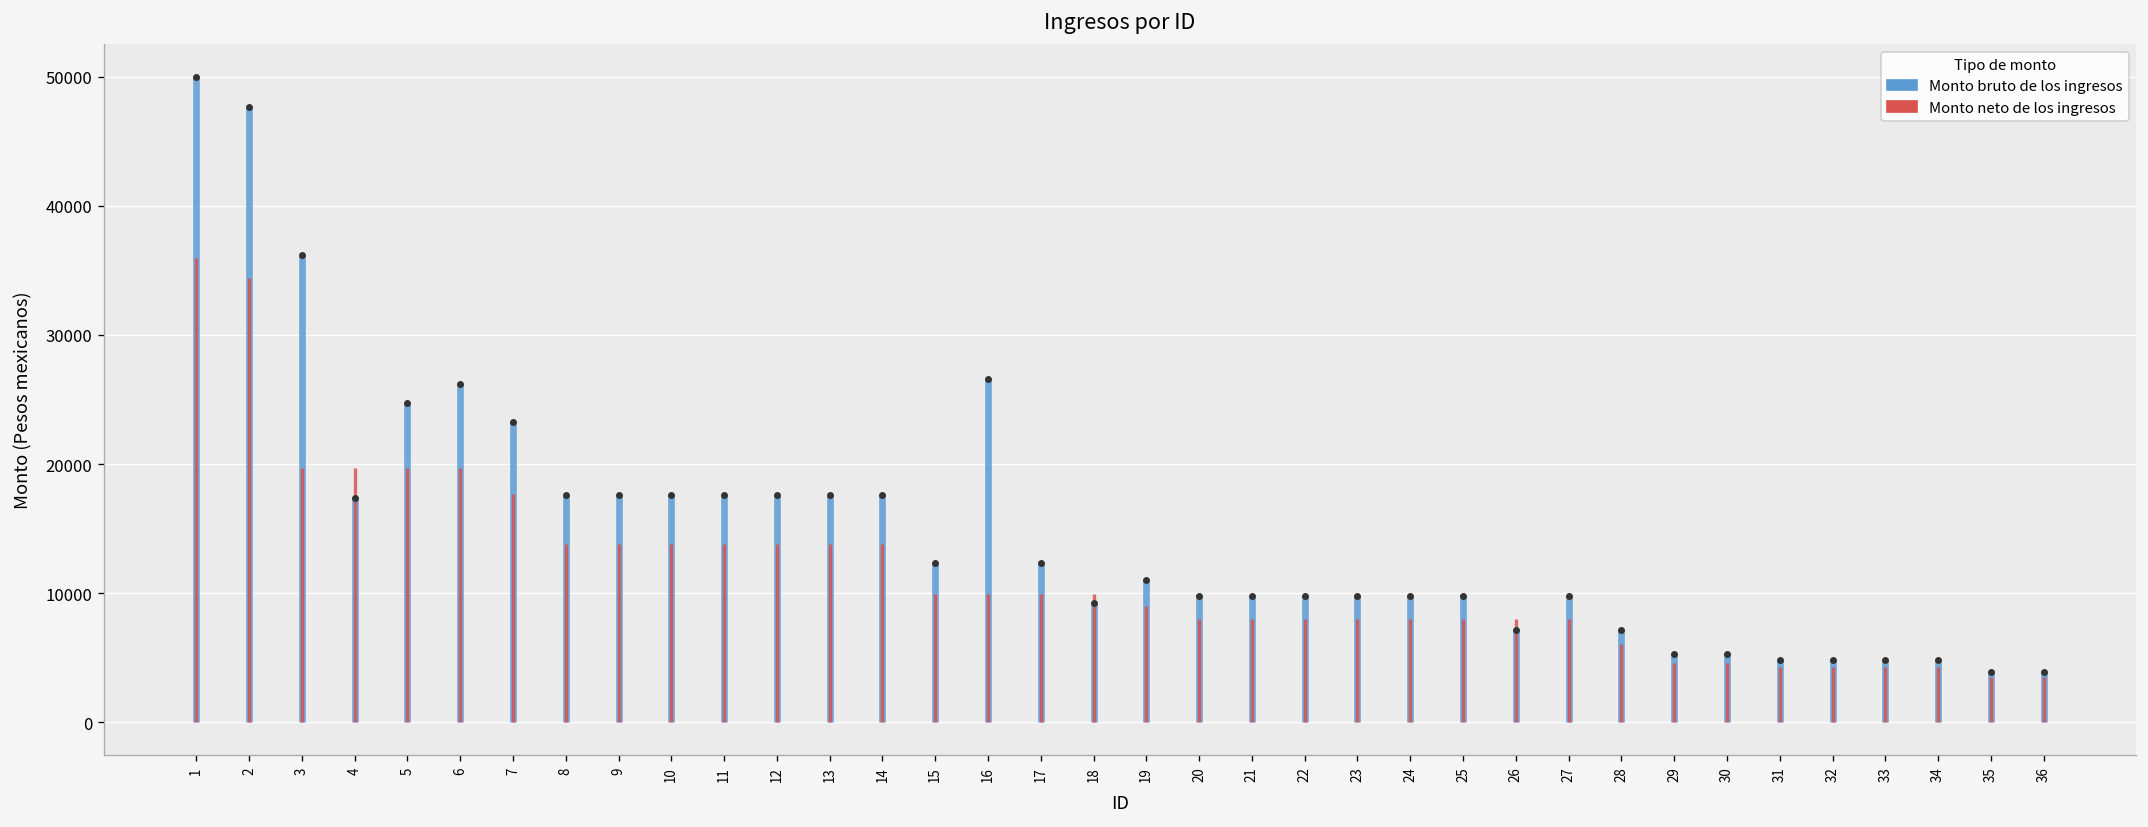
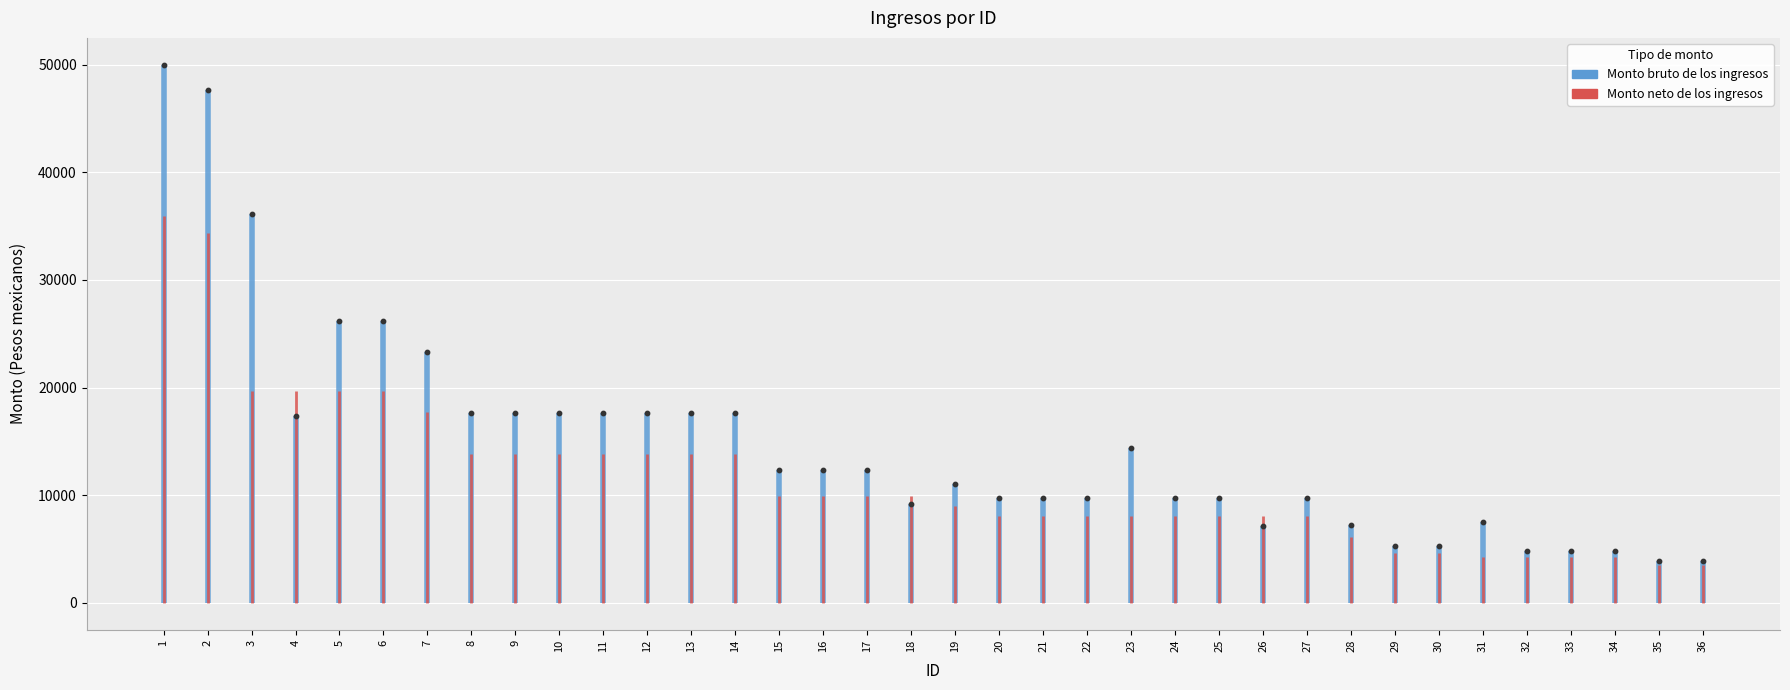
5: 24700 -> 26200
16: 26600 -> 12300
23: 9800 -> 14400
31: 4800 -> 7500
